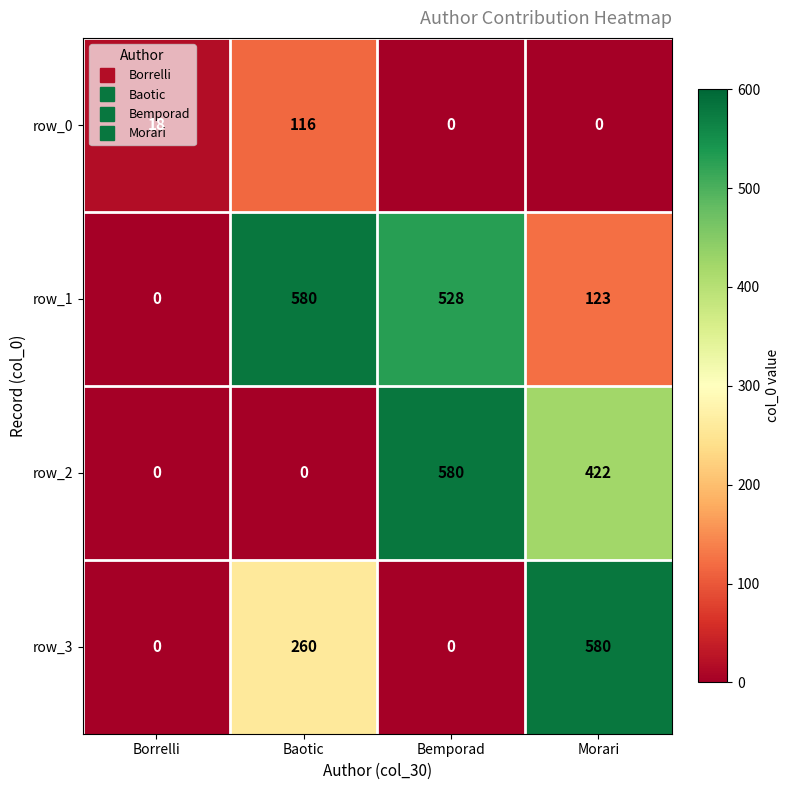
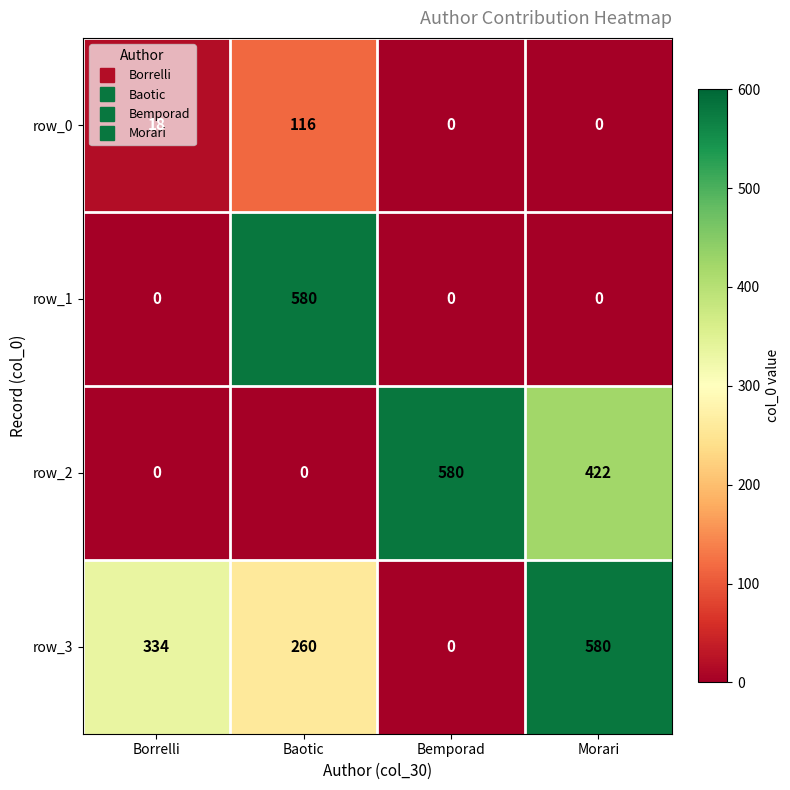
row_1, Bemporad: 528 -> 0
row_1, Morari: 123 -> 0
row_3, Borrelli: 0 -> 334
